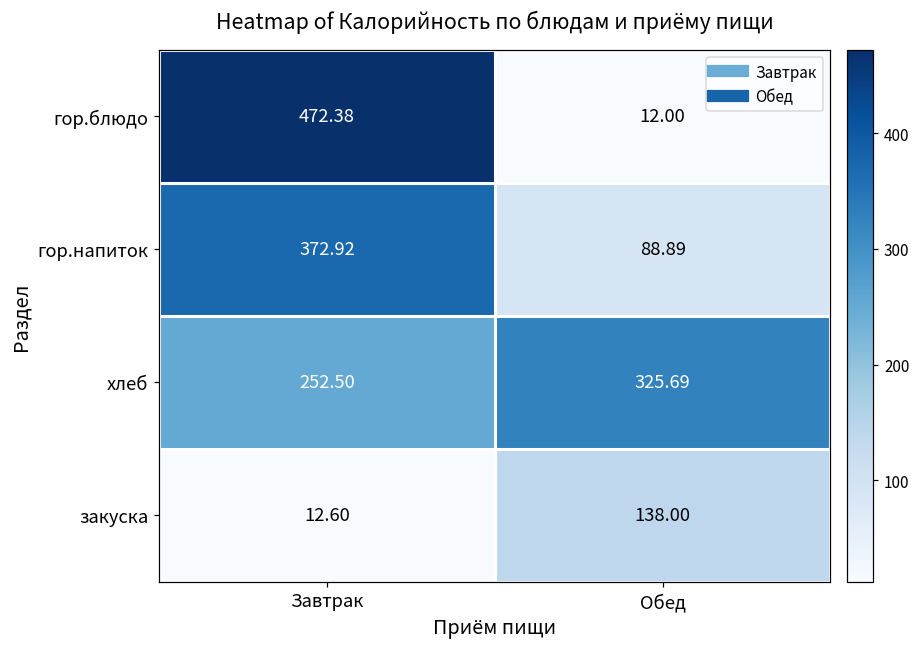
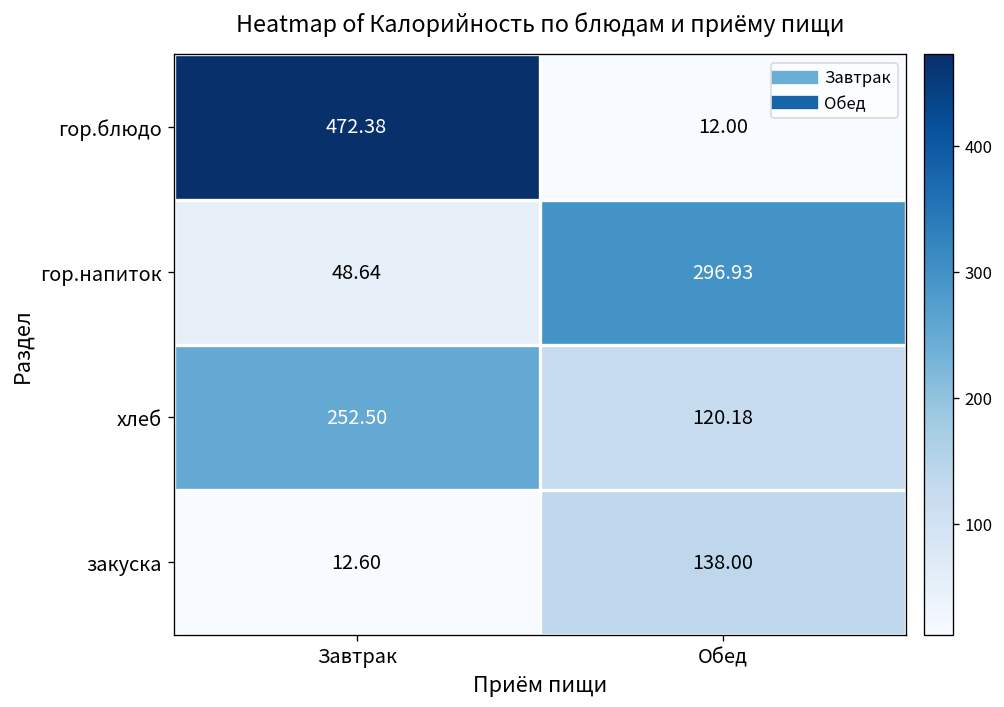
гор.напиток, Завтрак: 372.92 -> 48.64
гор.напиток, Обед: 88.89 -> 296.93
хлеб, Обед: 325.69 -> 120.18
